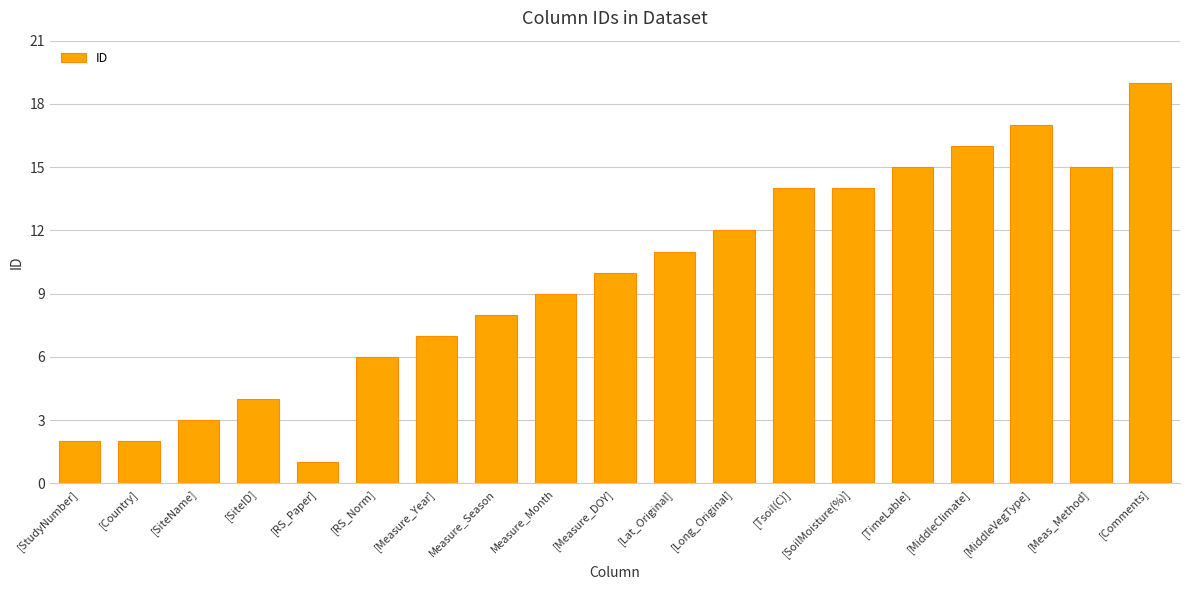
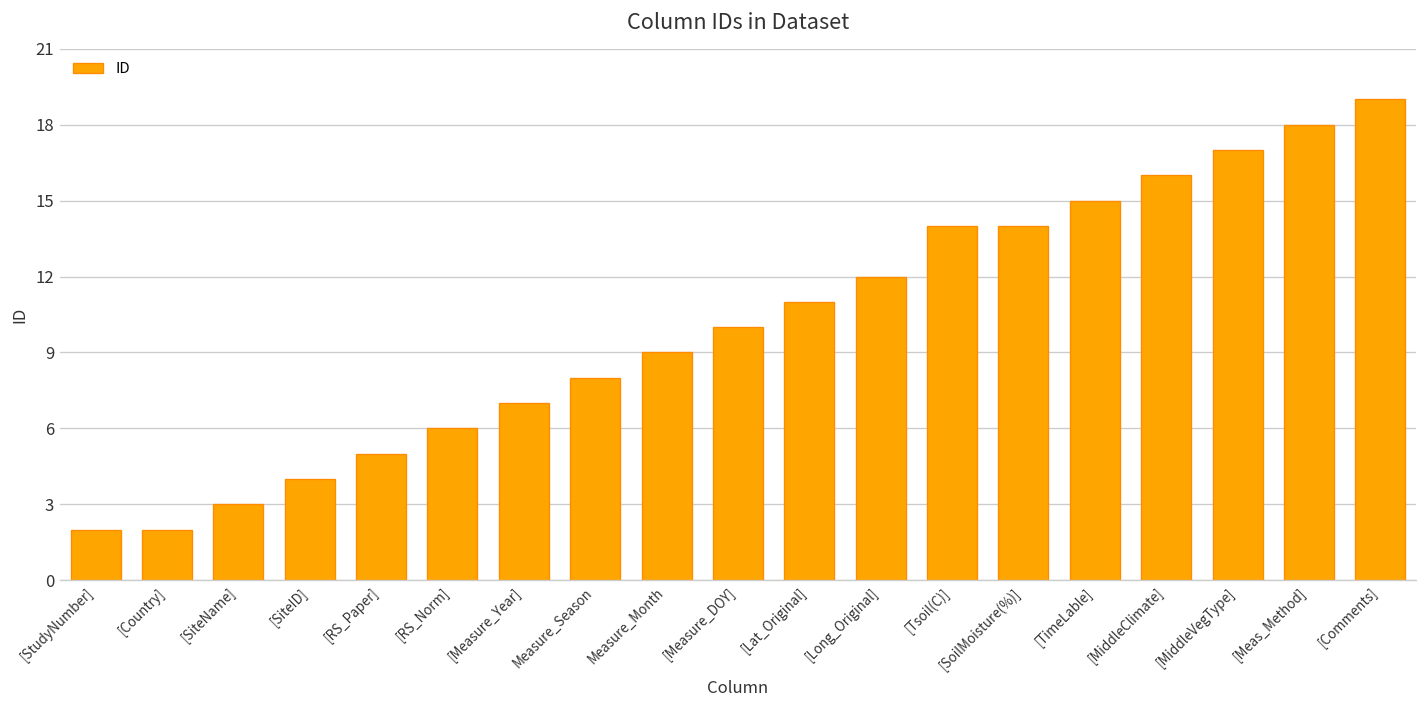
[RS_Paper]: 1 -> 5
[Meas_Method]: 15 -> 18
